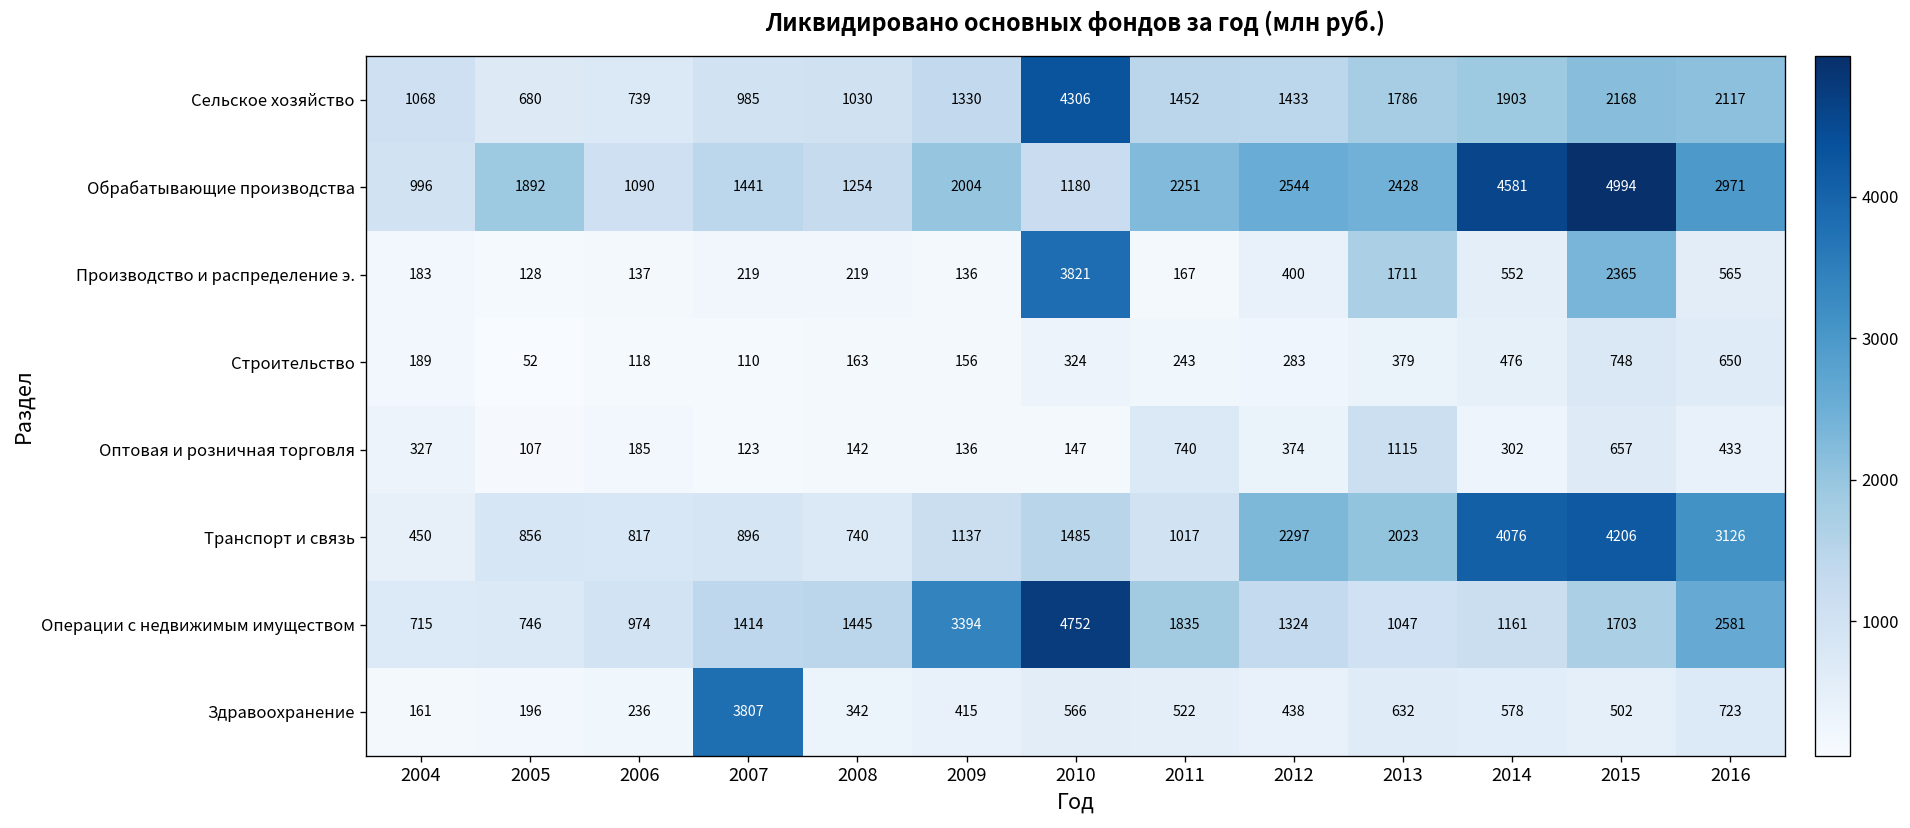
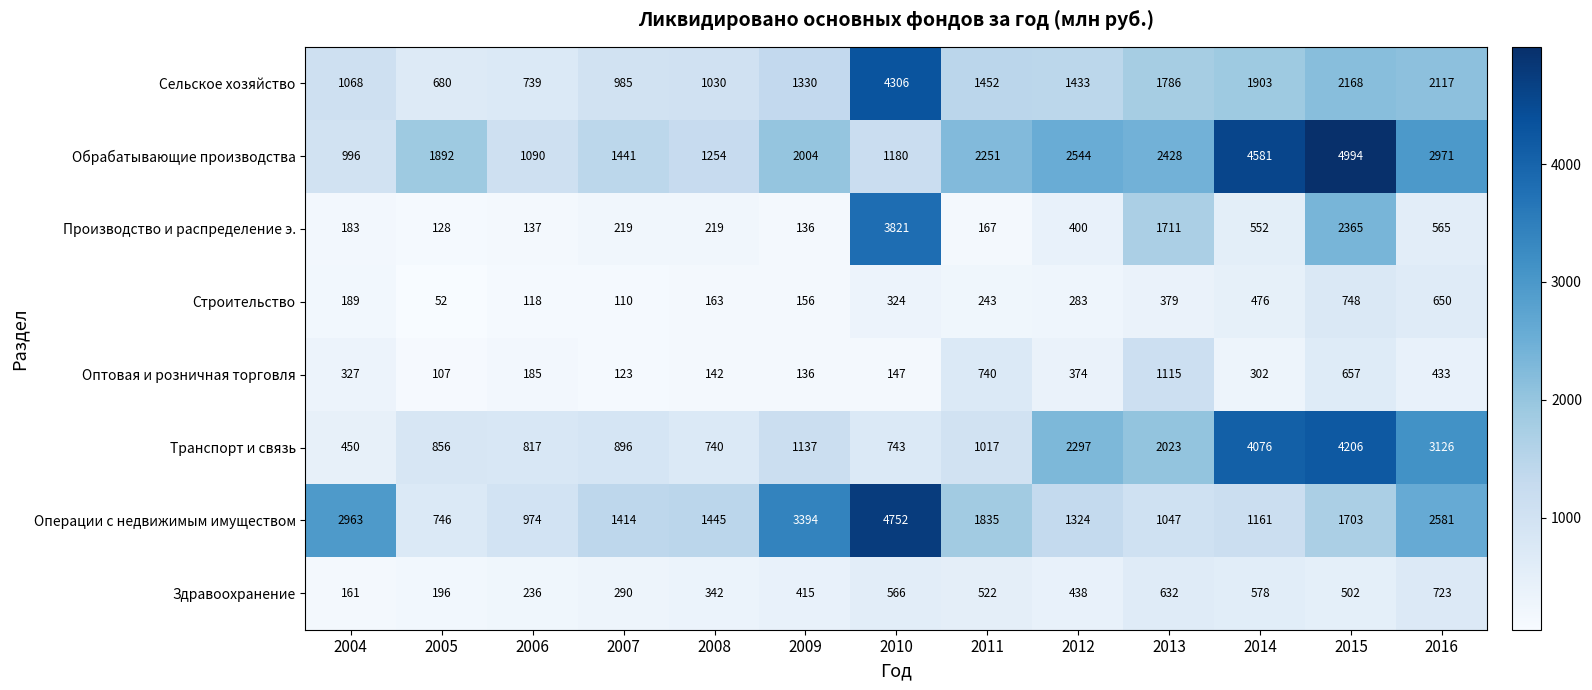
Транспорт и связь, 2010: 1485 -> 743
Операции с недвижимым имуществом, 2004: 715 -> 2963
Здравоохранение, 2007: 3807 -> 290
